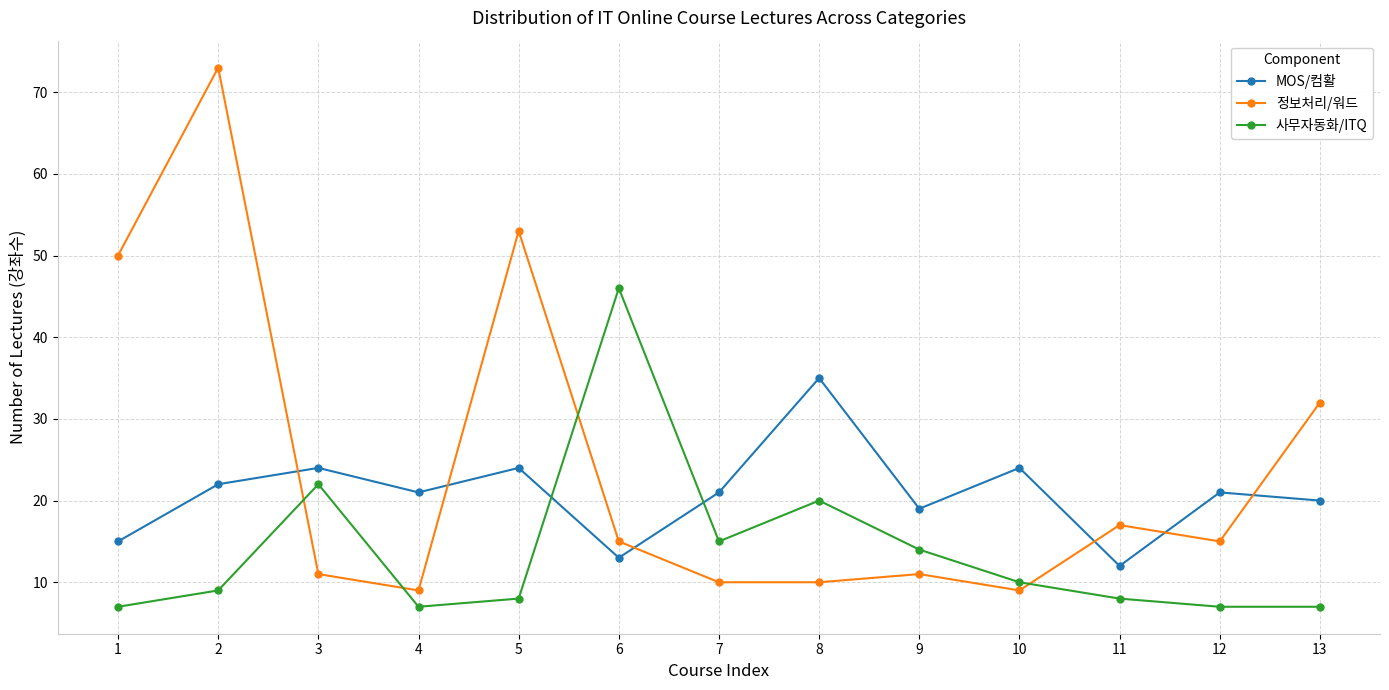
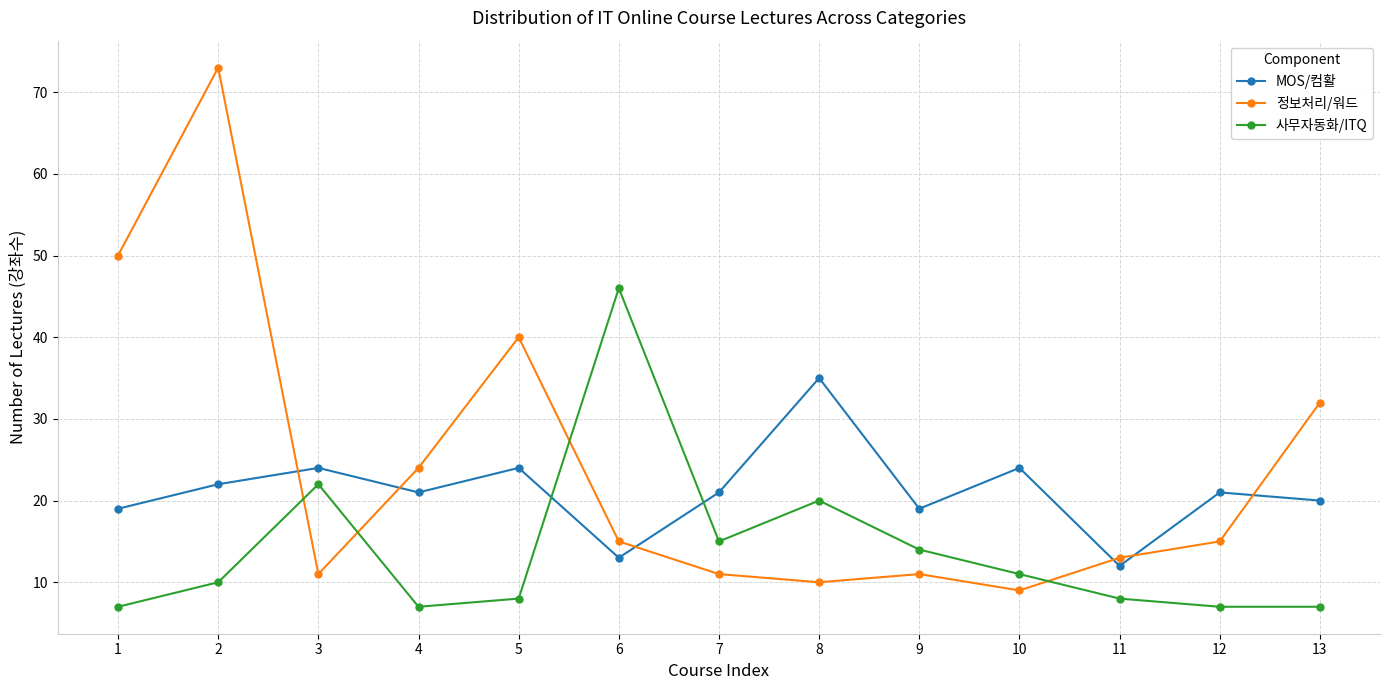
MOS/컴활, 1: 15 -> 19
사무자동화/ITQ, 2: 9 -> 10
정보처리/워드, 4: 9 -> 24
정보처리/워드, 5: 53 -> 40
정보처리/워드, 7: 10 -> 11
사무자동화/ITQ, 10: 10 -> 11
정보처리/워드, 11: 17 -> 13
